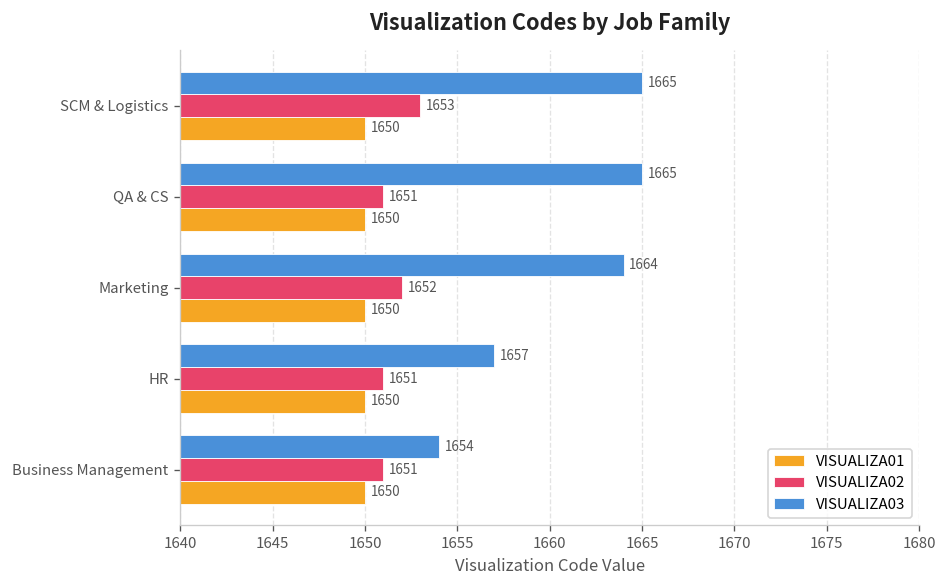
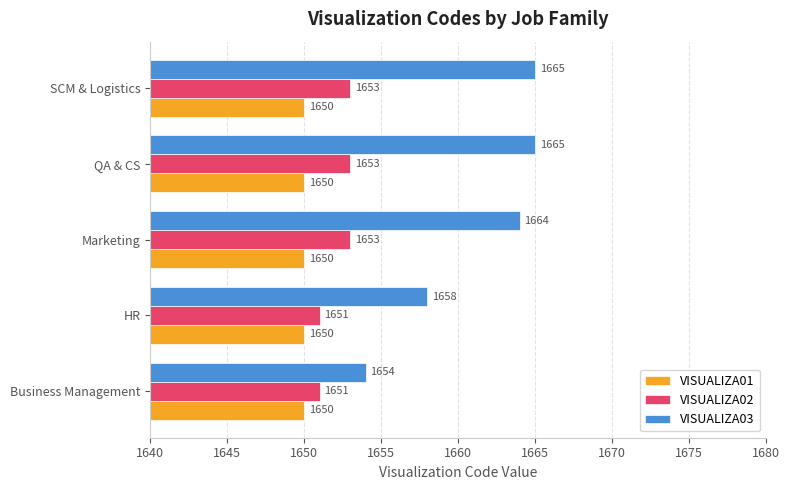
VISUALIZA02, QA & CS: 1651 -> 1653
VISUALIZA02, Marketing: 1652 -> 1653
VISUALIZA03, HR: 1657 -> 1658
